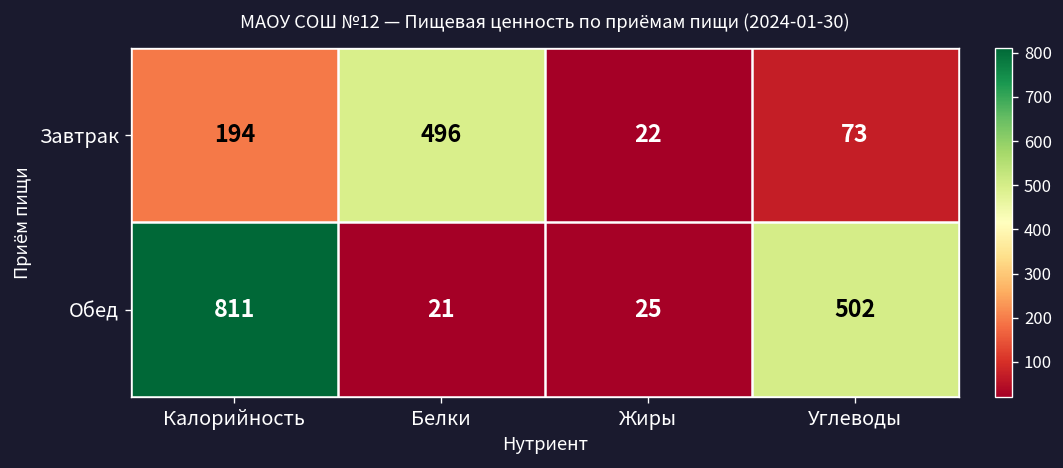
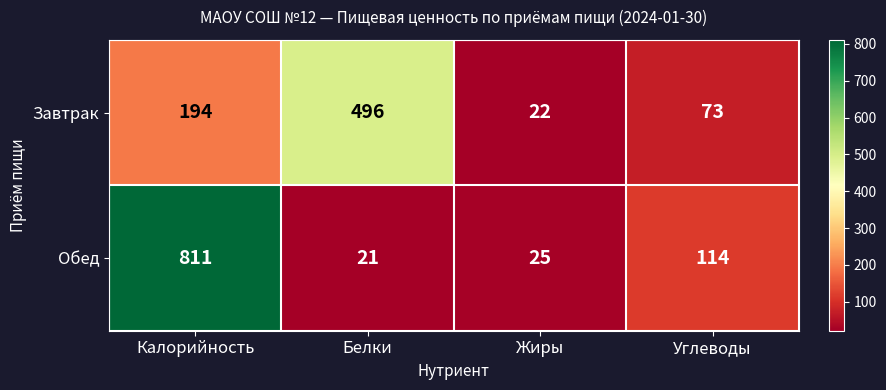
Обед, Углеводы: 502 -> 114
